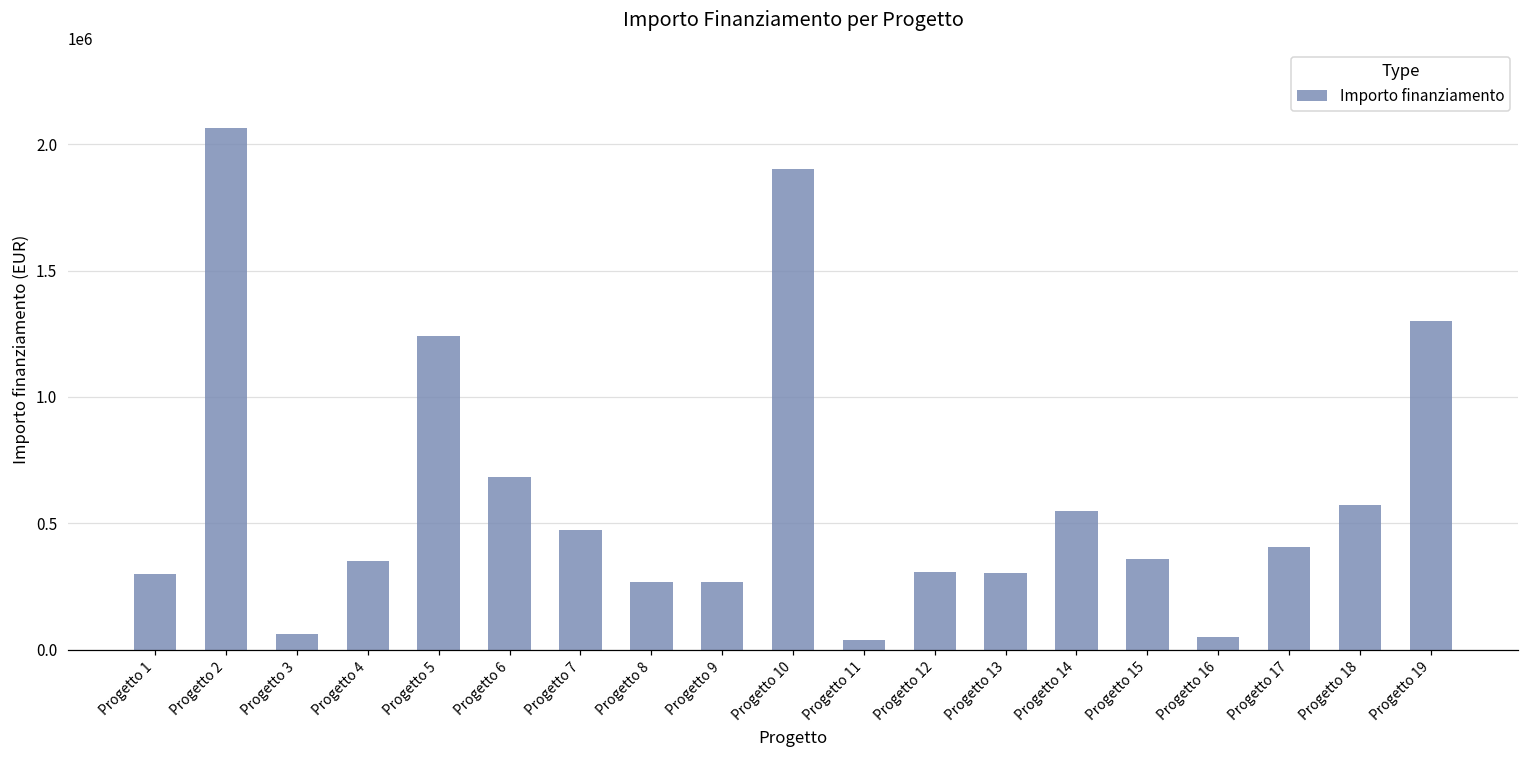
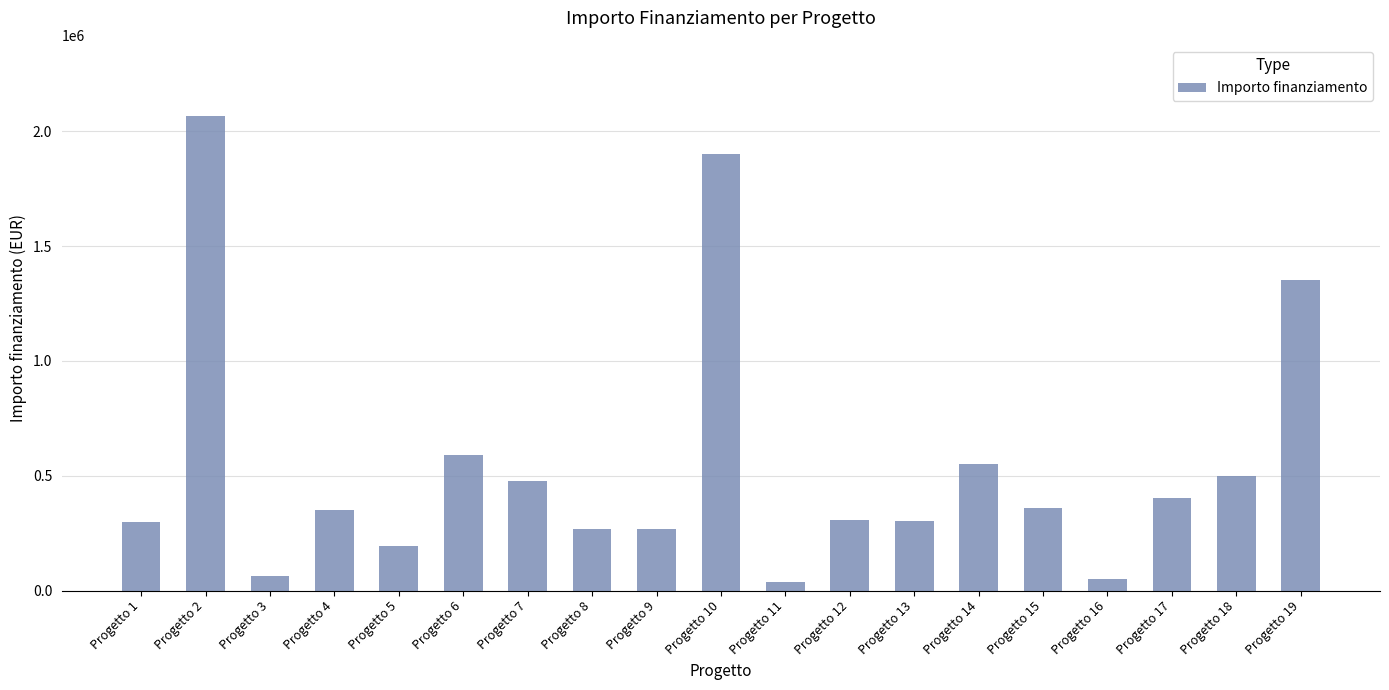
Progetto 5: 1240000 -> 200000
Progetto 6: 680000 -> 590000
Progetto 18: 570000 -> 500000
Progetto 19: 1300000 -> 1350000
